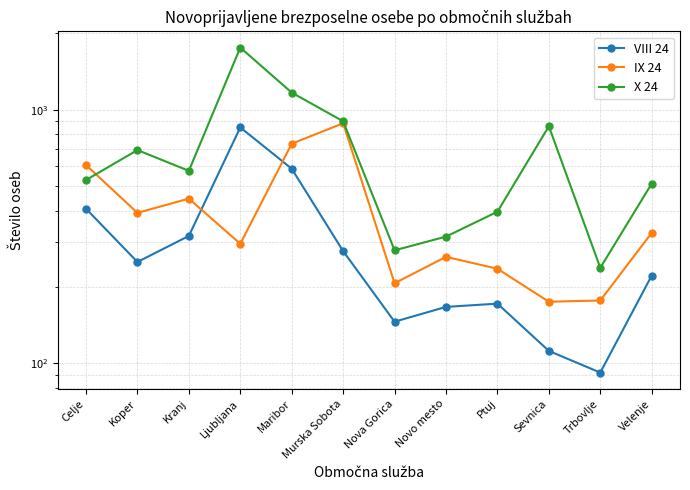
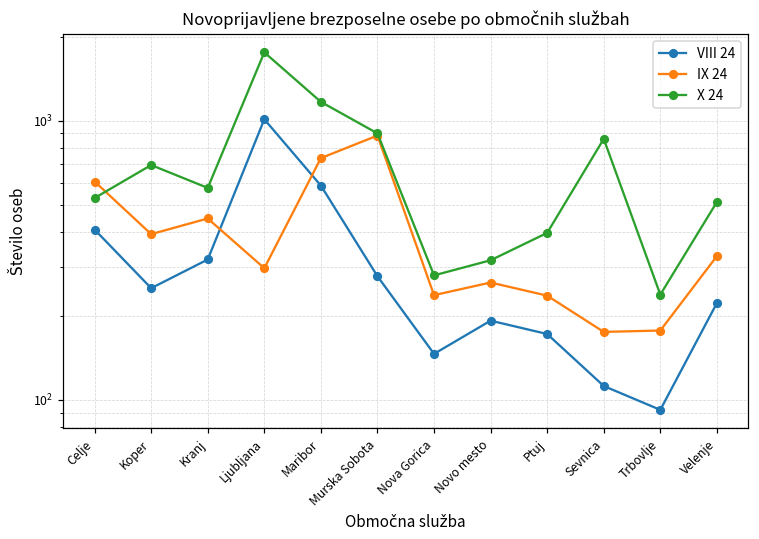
VIII 24, Ljubljana: 850 -> 1010
IX 24, Nova Gorica: 210 -> 240
VIII 24, Novo mesto: 170 -> 190
